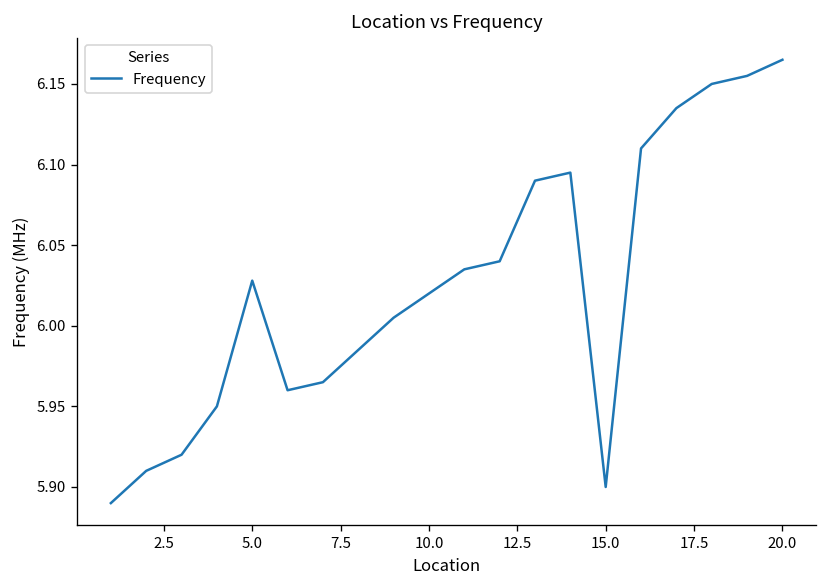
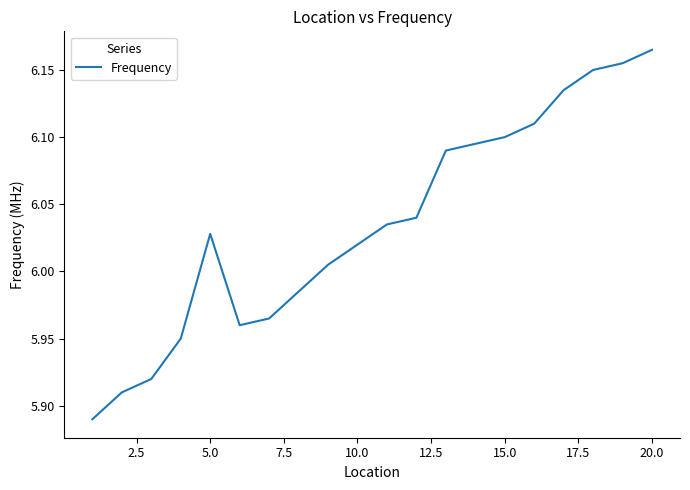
15.0: 5.9 -> 6.1
